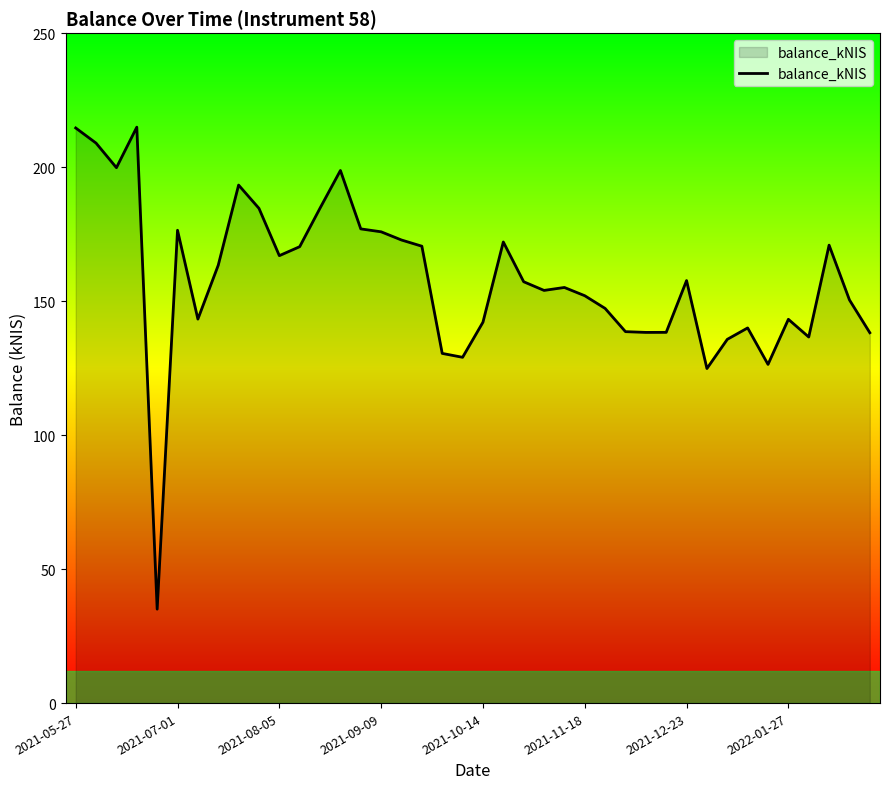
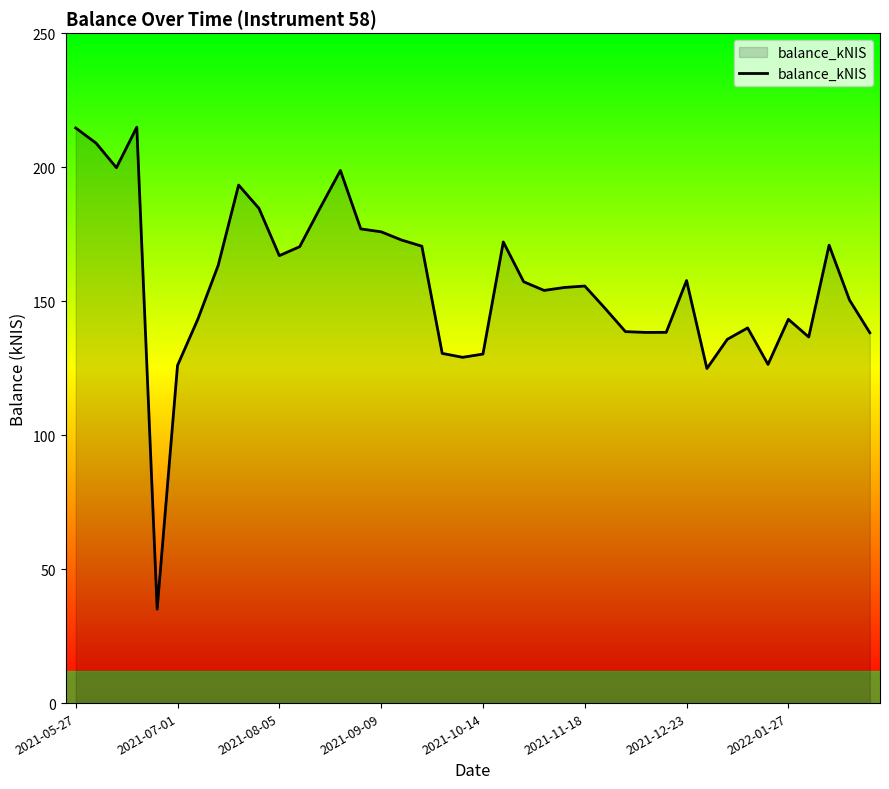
2021-07-01: 176 -> 126
2021-10-14: 142 -> 130
2021-11-18: 152 -> 156
